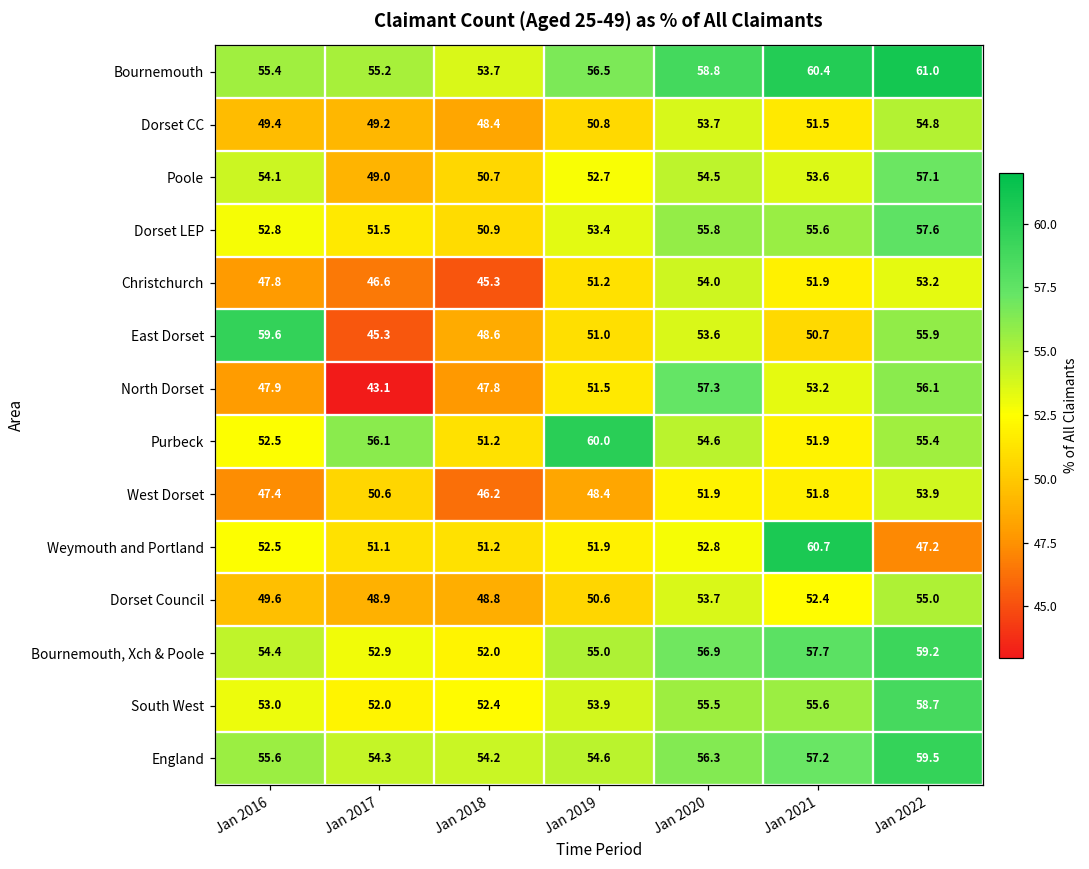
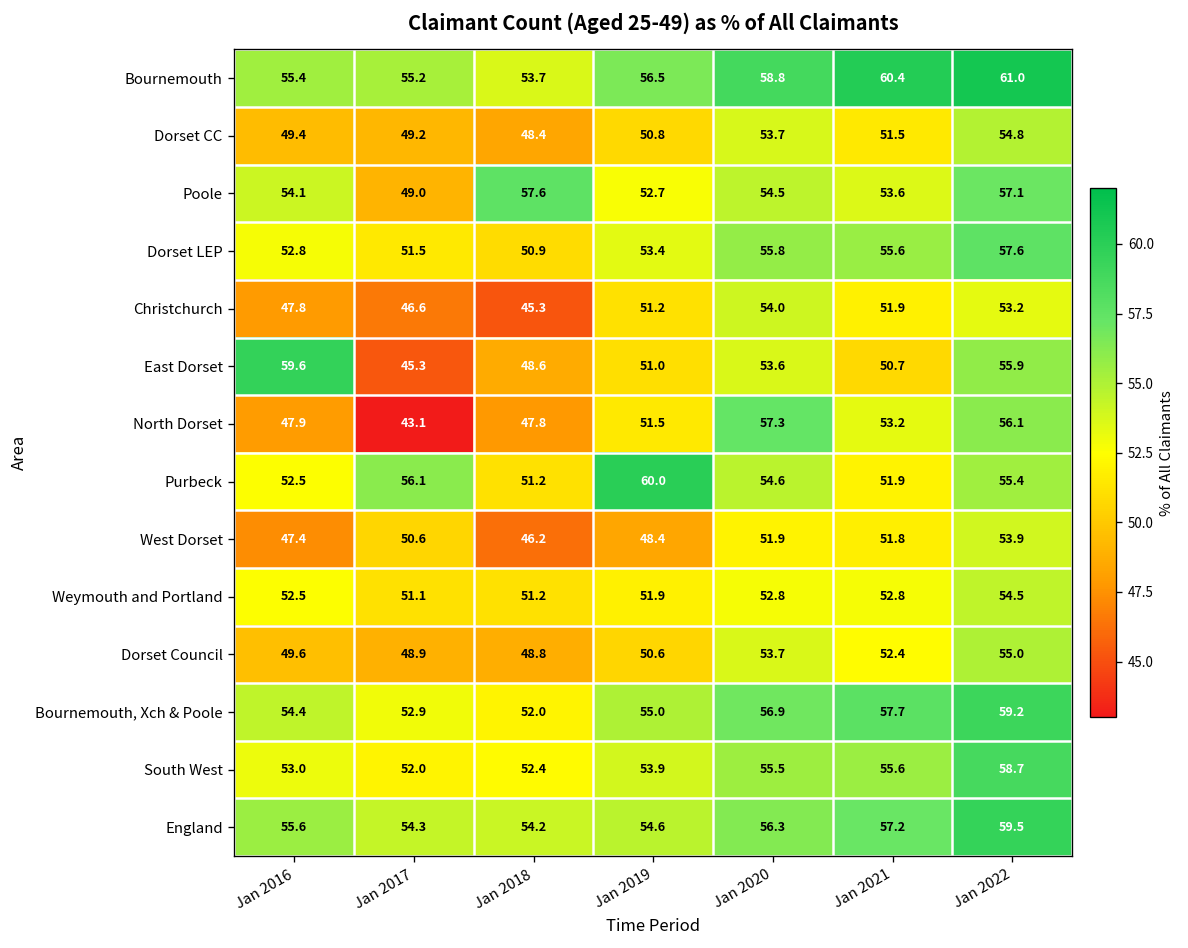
Poole, Jan 2018: 50.7 -> 57.6
Weymouth and Portland, Jan 2021: 60.7 -> 52.8
Weymouth and Portland, Jan 2022: 47.2 -> 54.5
